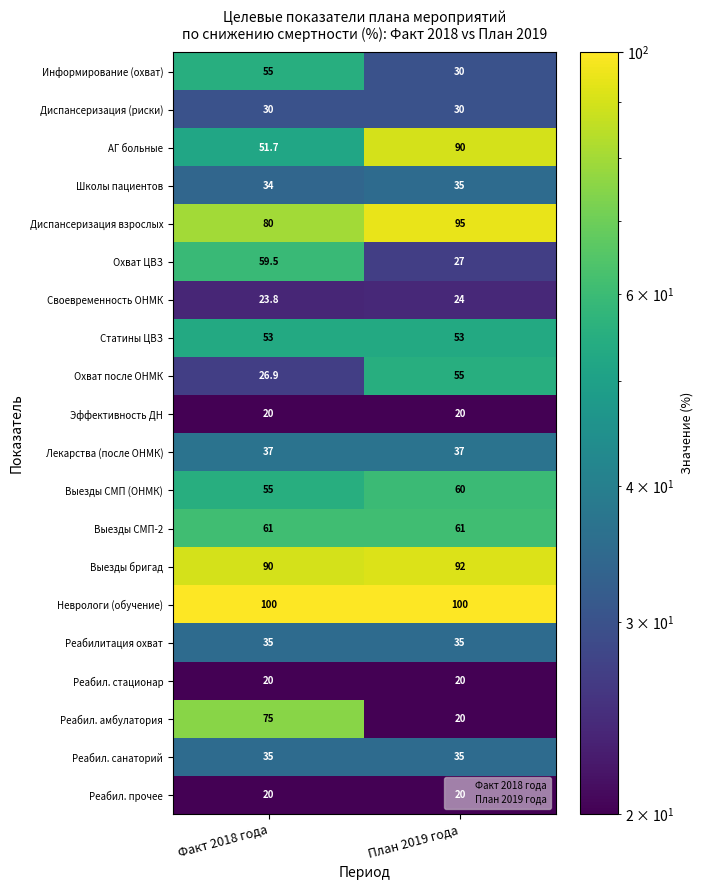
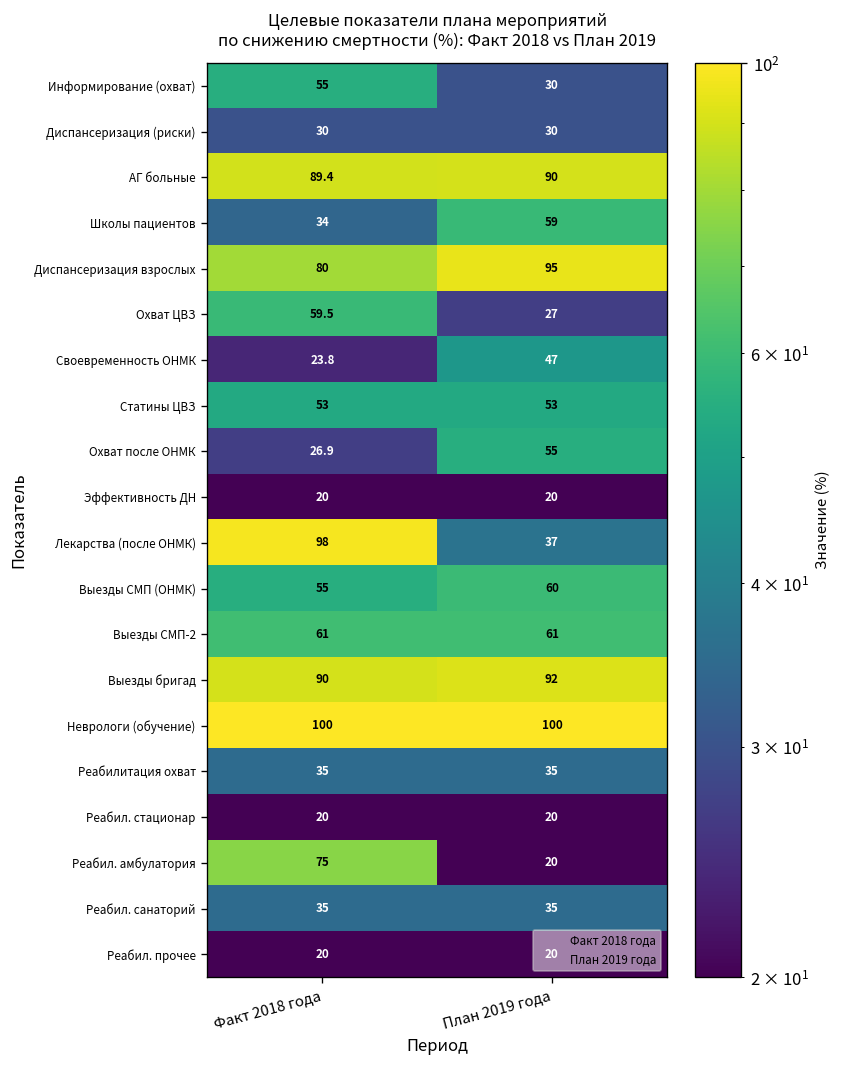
АГ больные, Факт 2018 года: 51.7 -> 89.4
Школы пациентов, План 2019 года: 35 -> 59
Своевременность ОНМК, План 2019 года: 24 -> 47
Лекарства (после ОНМК), Факт 2018 года: 37 -> 98
